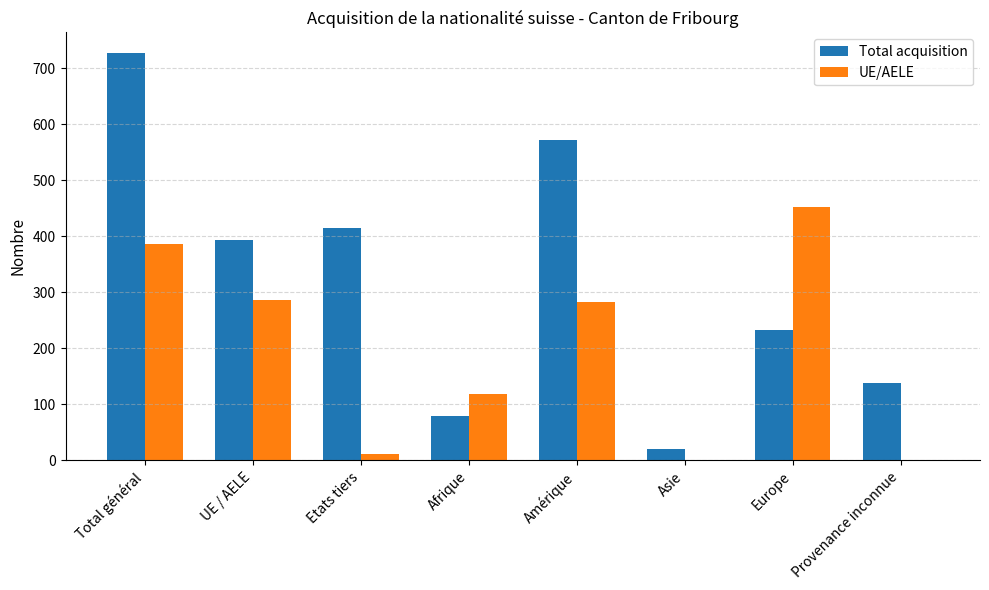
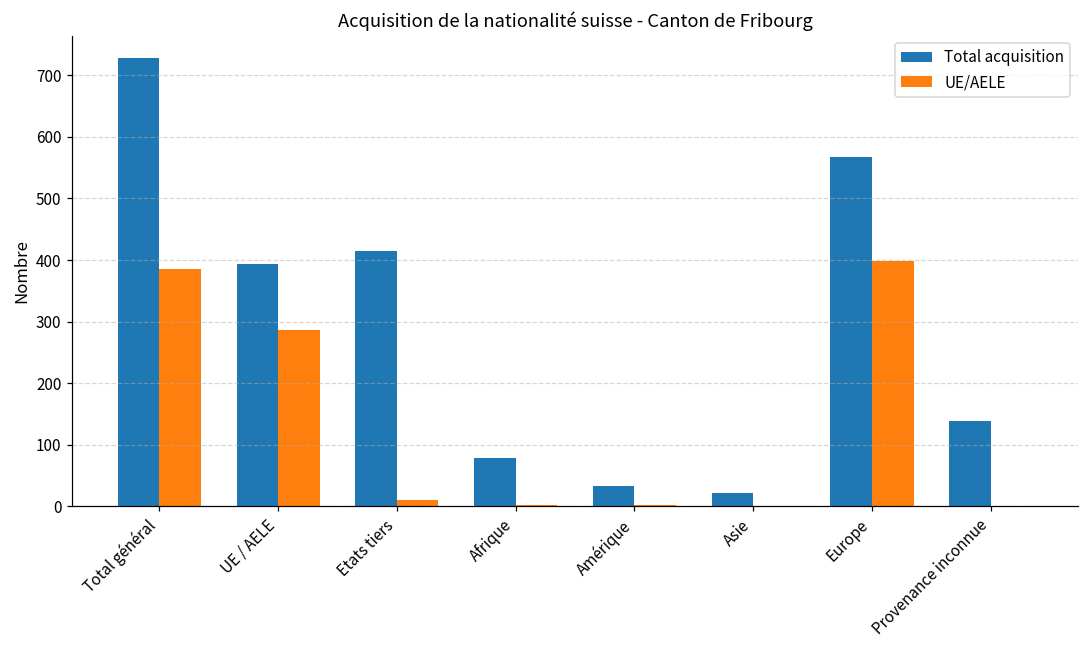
UE/AELE, Afrique: 120 -> 0
Total acquisition, Amérique: 570 -> 30
UE/AELE, Amérique: 280 -> 0
Total acquisition, Europe: 230 -> 570
UE/AELE, Europe: 450 -> 400
